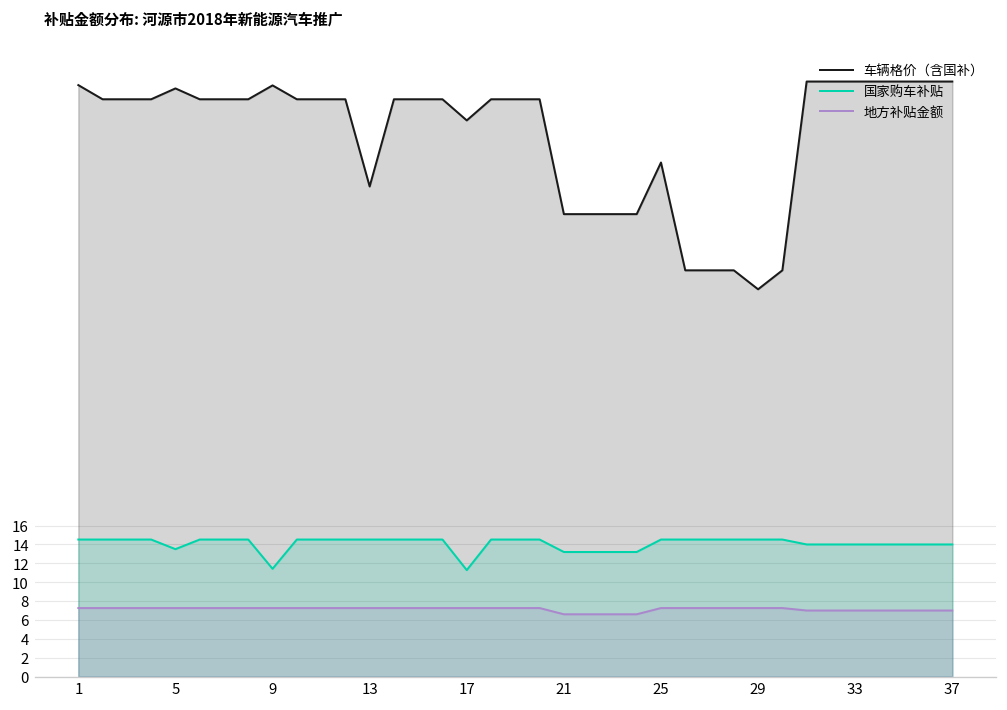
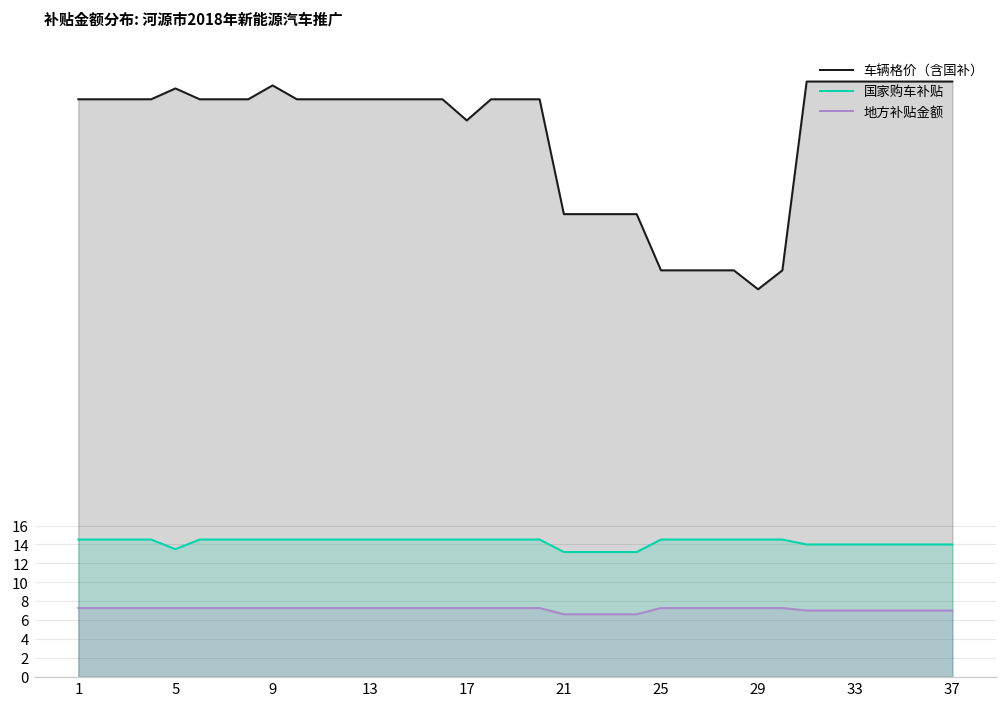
车辆格价（含国补）, 1: 63 -> 61
国家购车补贴, 9: 11 -> 15
车辆格价（含国补）, 13: 52 -> 61
国家购车补贴, 17: 11 -> 15
车辆格价（含国补）, 25: 54 -> 43
